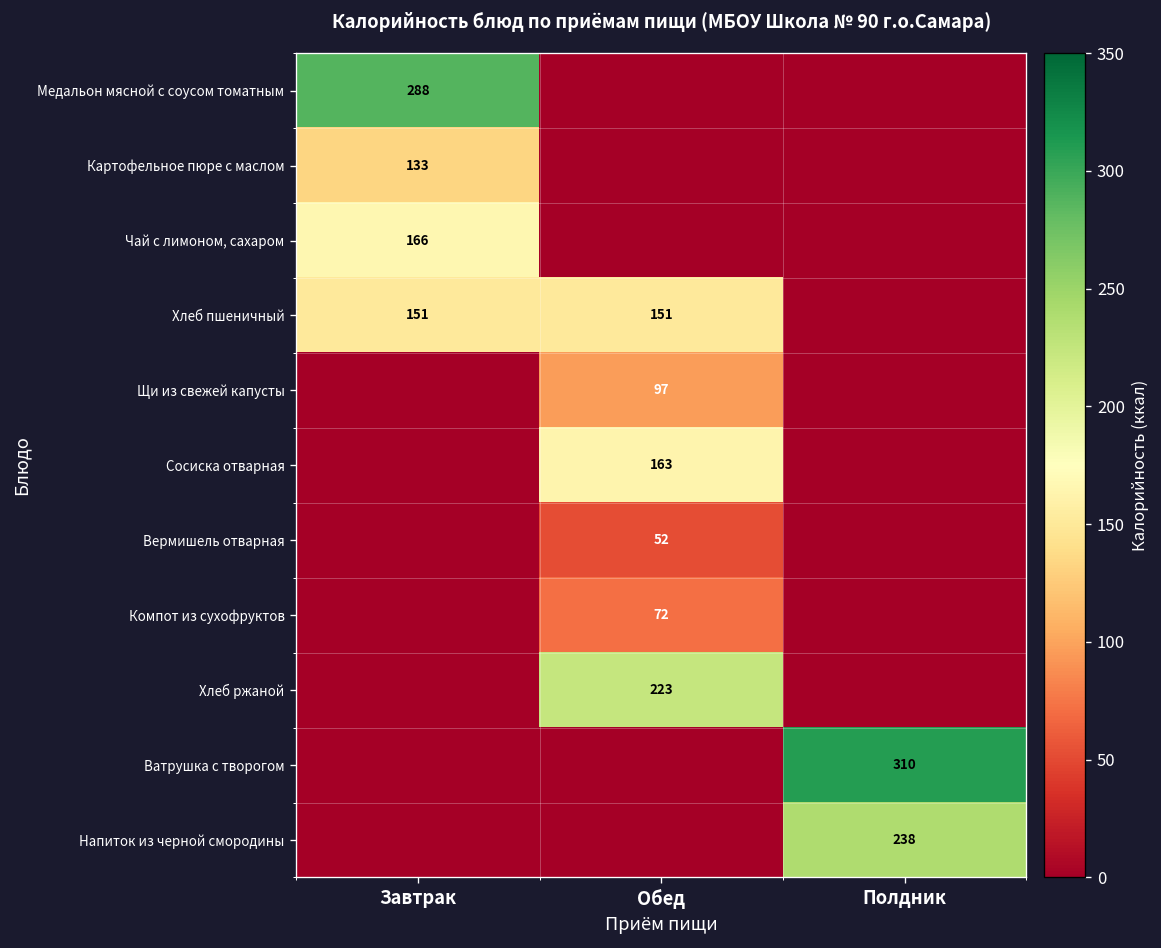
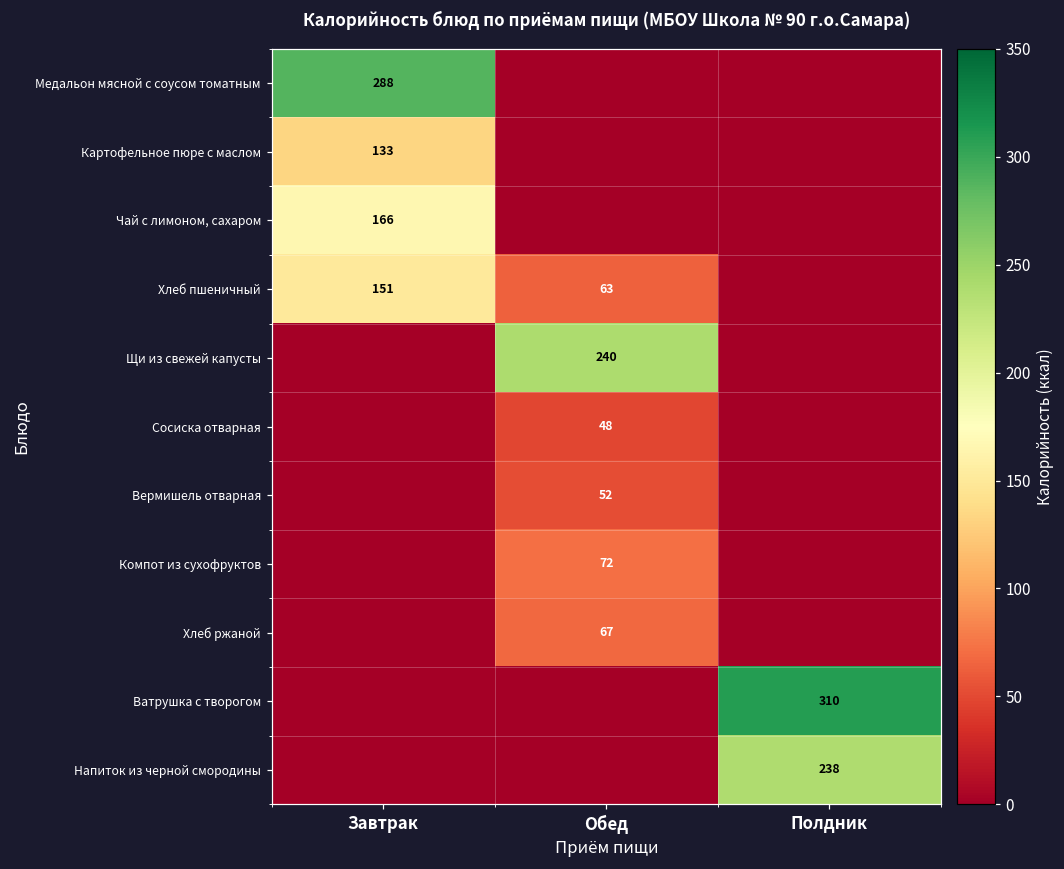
Хлеб пшеничный, Обед: 151 -> 63
Щи из свежей капусты, Обед: 97 -> 240
Сосиска отварная, Обед: 163 -> 48
Хлеб ржаной, Обед: 223 -> 67
